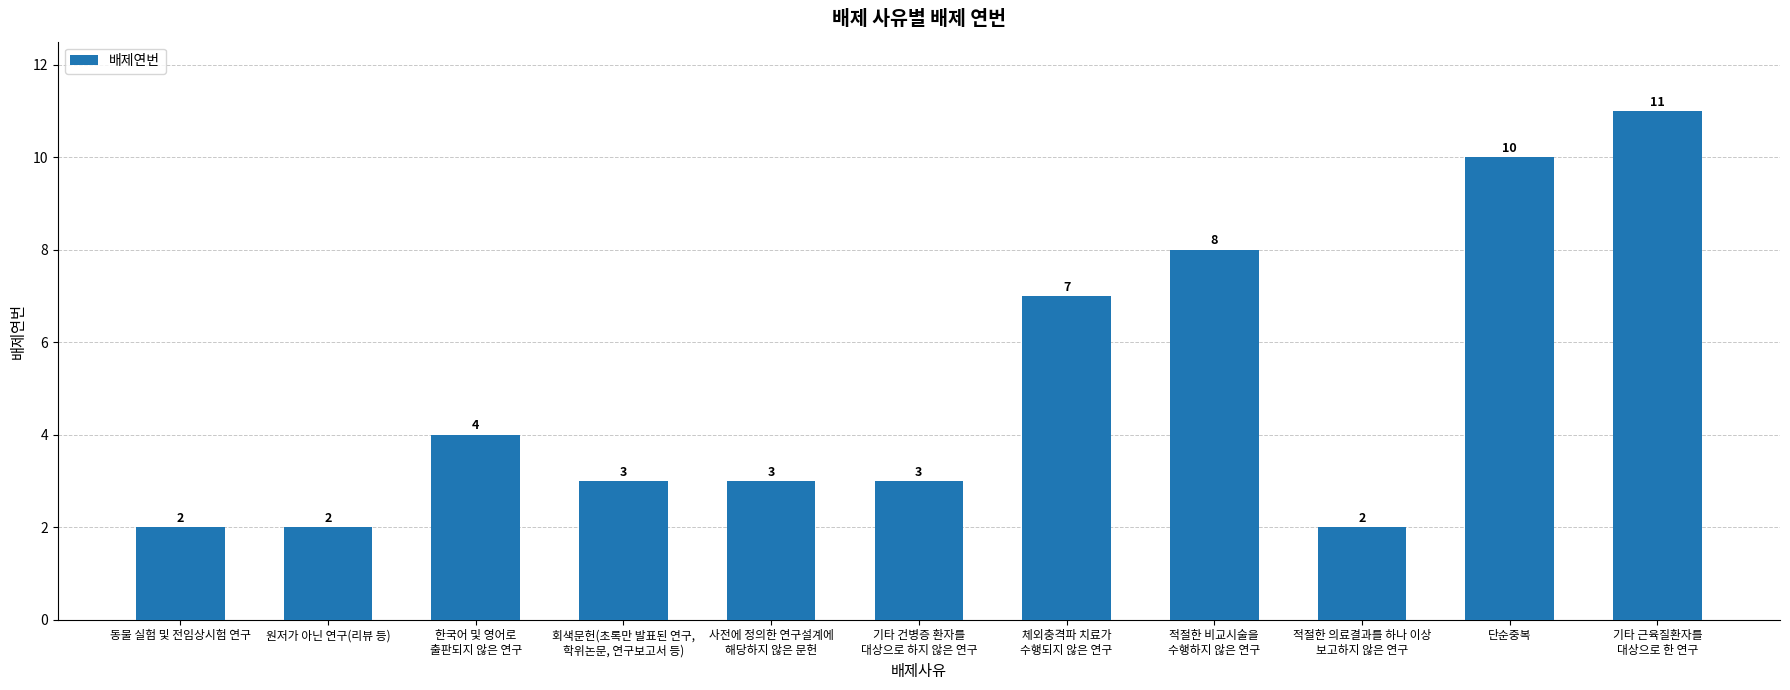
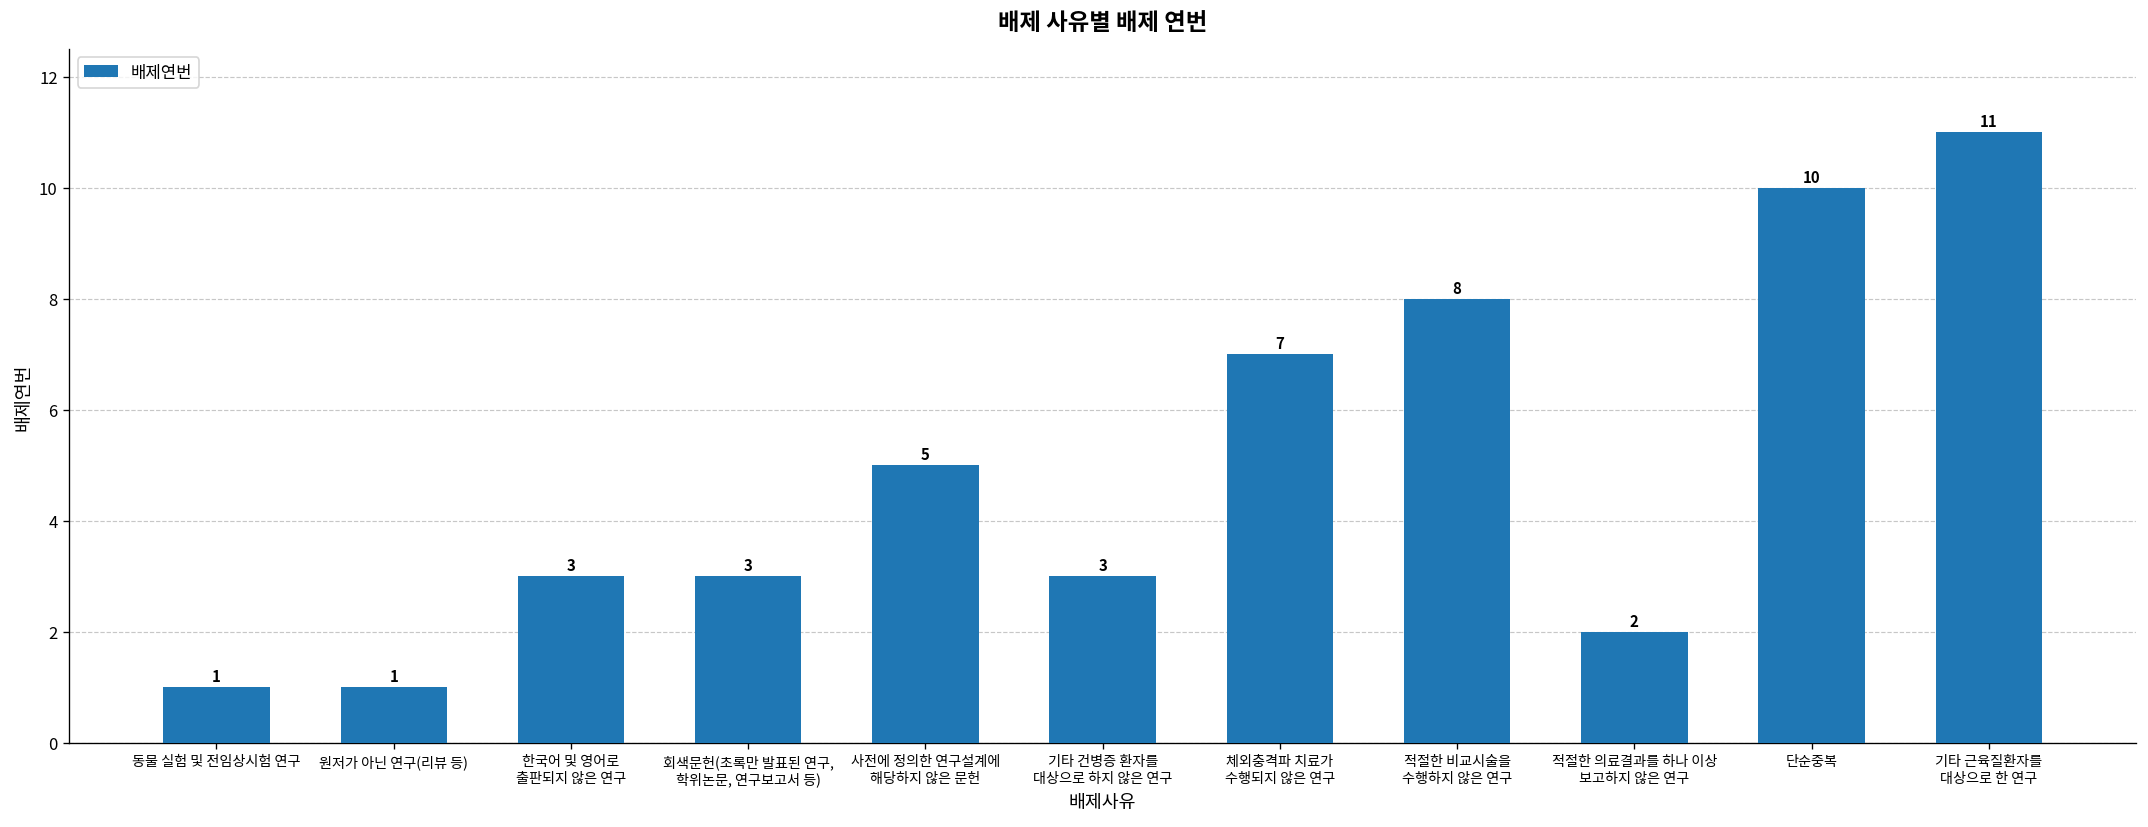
동물 실험 및 전임상시험 연구: 2 -> 1
원저가 아닌 연구(리뷰 등): 2 -> 1
한국어 및 영어로 출판되지 않은 연구: 4 -> 3
사전에 정의한 연구설계에 해당하지 않은 문헌: 3 -> 5
